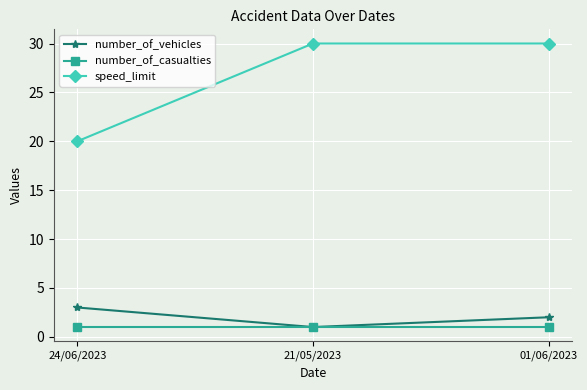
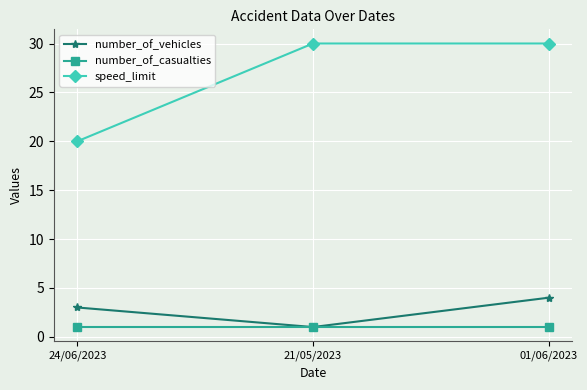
number_of_vehicles, 01/06/2023: 2 -> 4
